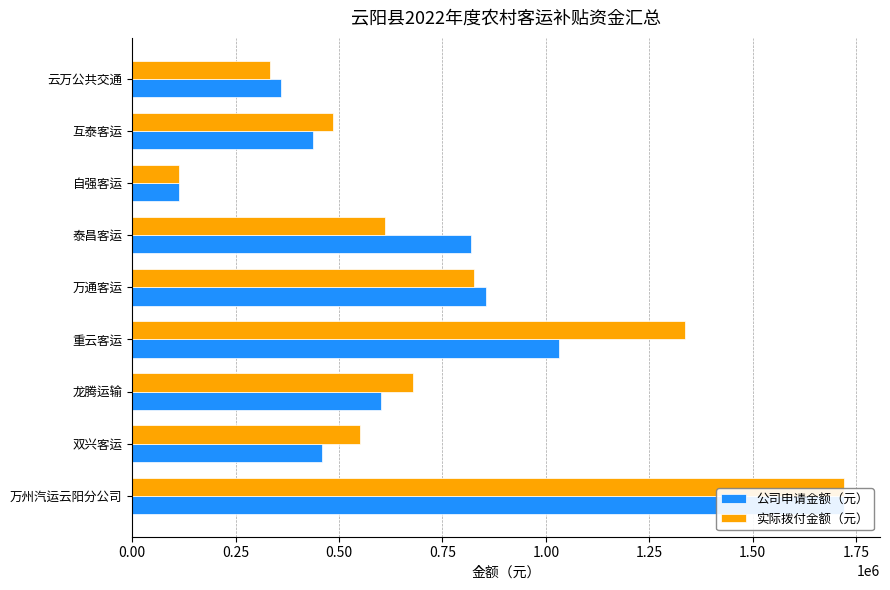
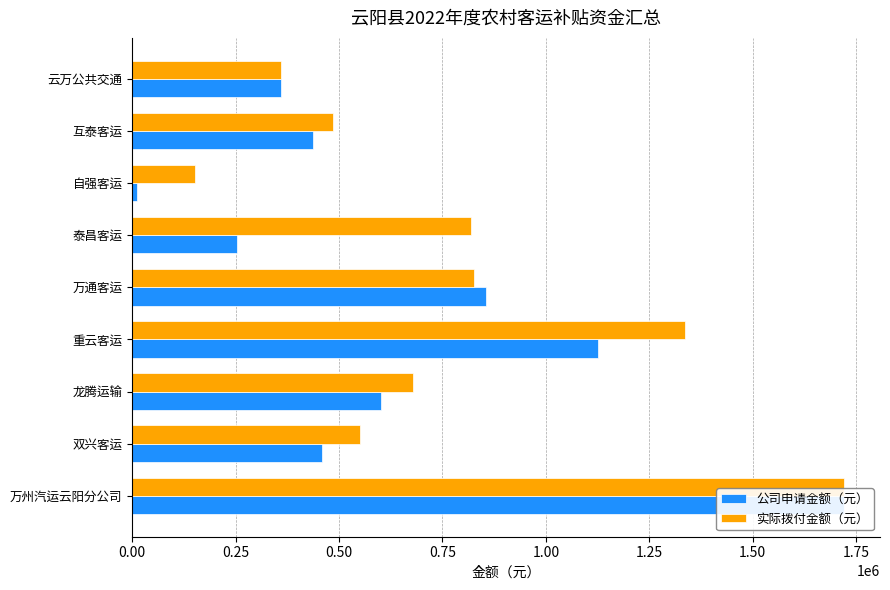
实际拨付金额（元）, 云万公共交通: 330000 -> 360000
实际拨付金额（元）, 自强客运: 110000 -> 150000
公司申请金额（元）, 自强客运: 110000 -> 10000
实际拨付金额（元）, 泰昌客运: 610000 -> 820000
公司申请金额（元）, 泰昌客运: 820000 -> 250000
公司申请金额（元）, 重云客运: 1030000 -> 1130000
